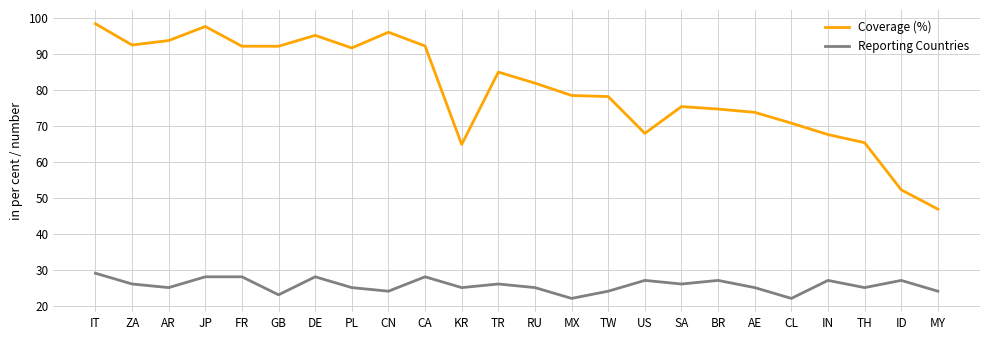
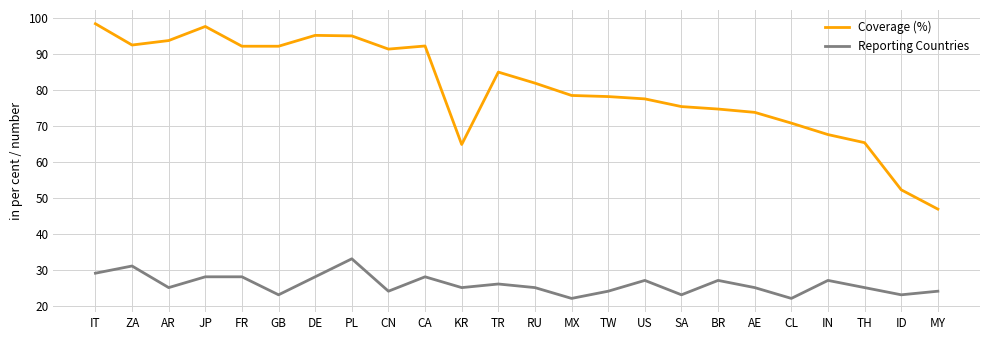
Reporting Countries, ZA: 26 -> 31
Coverage (%), PL: 92 -> 95
Reporting Countries, PL: 25 -> 33
Coverage (%), CN: 96 -> 91
Coverage (%), US: 68 -> 77
Reporting Countries, SA: 26 -> 23
Reporting Countries, ID: 27 -> 23
